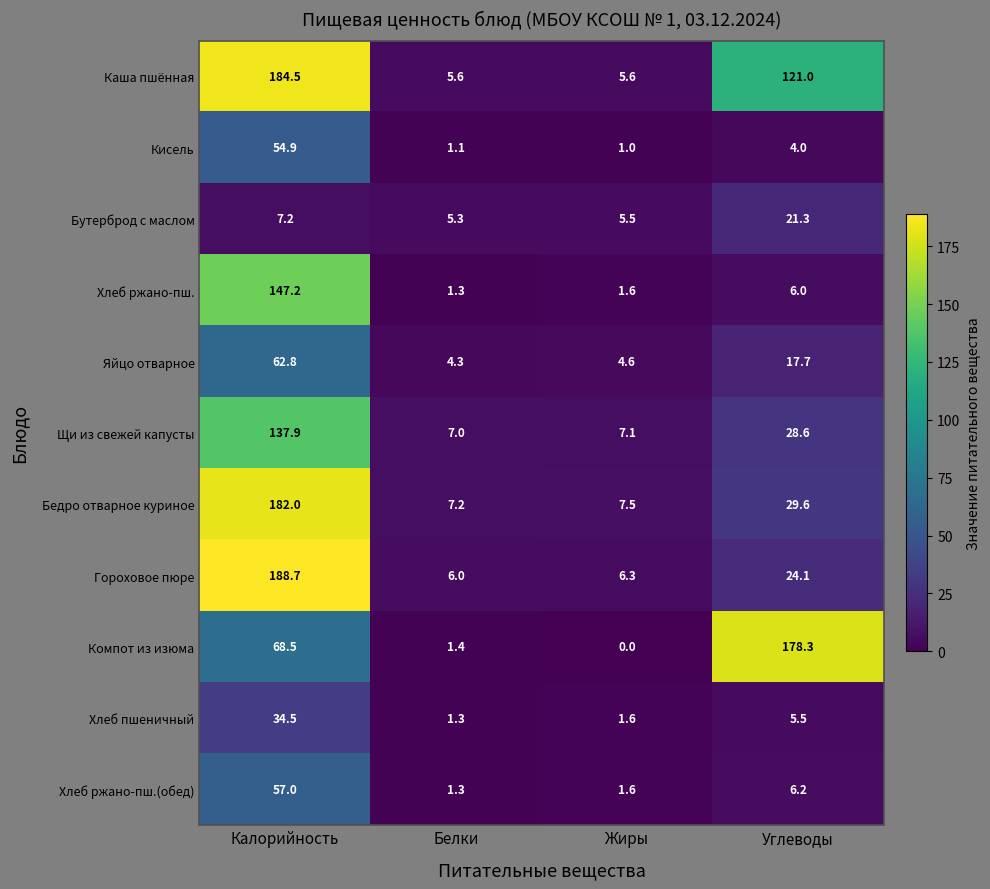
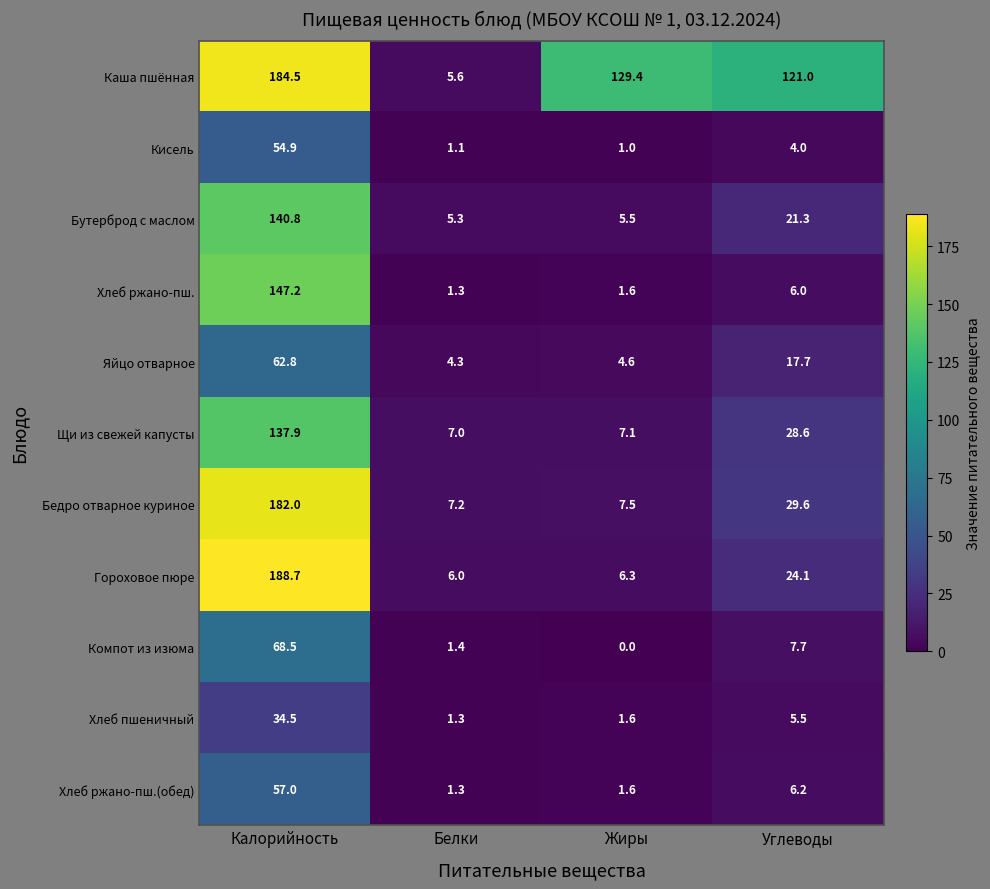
Каша пшённая, Жиры: 5.6 -> 129.4
Бутерброд с маслом, Калорийность: 7.2 -> 140.8
Компот из изюма, Углеводы: 178.3 -> 7.7
